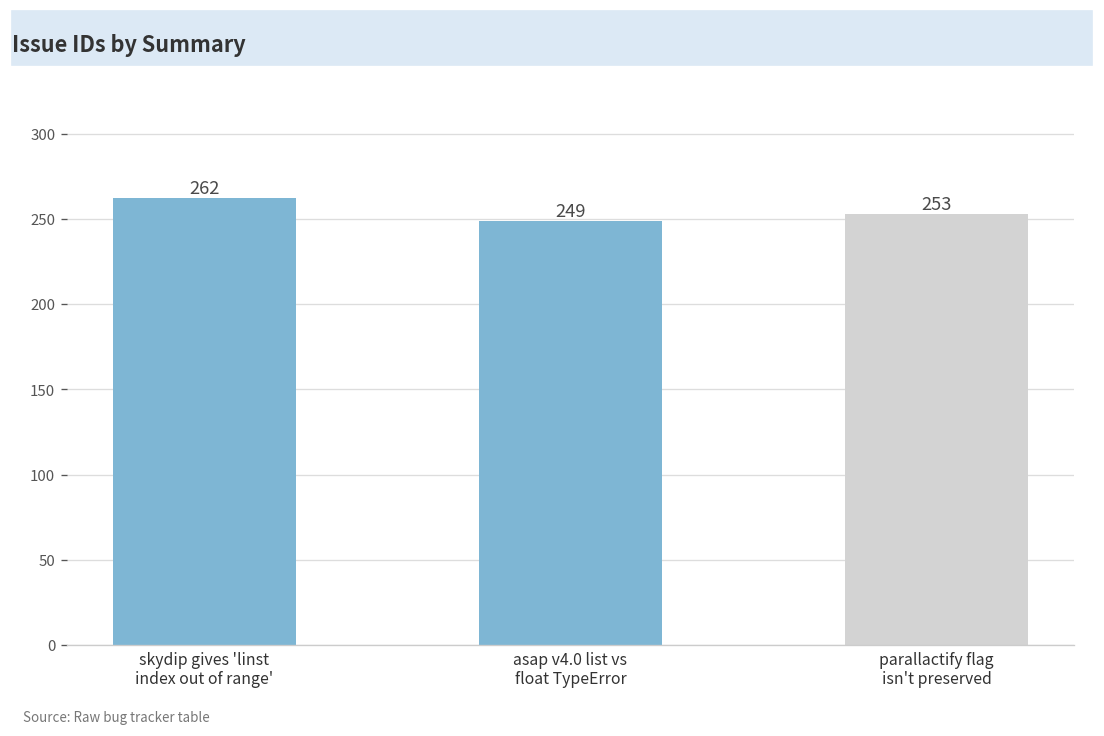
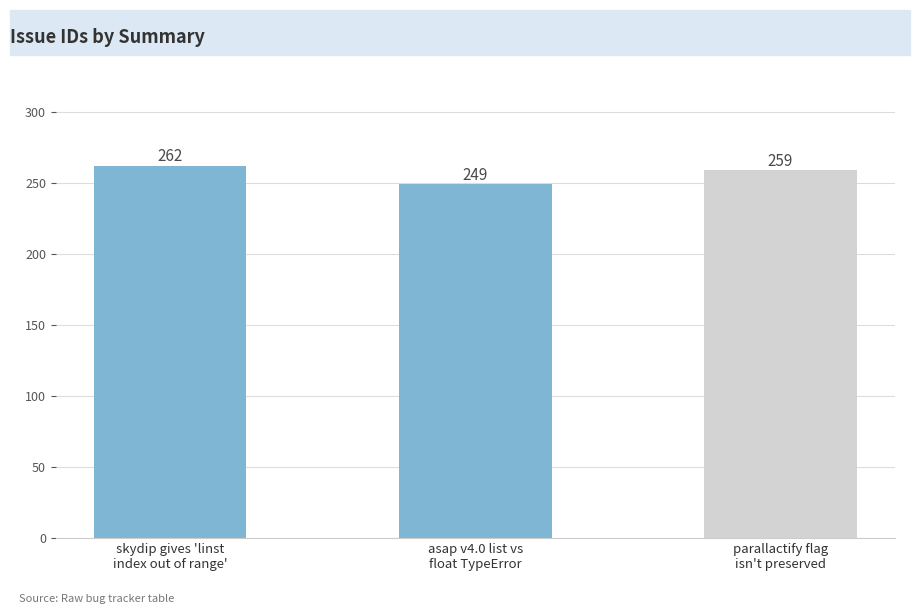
parallactify flag isn't preserved: 253 -> 259
